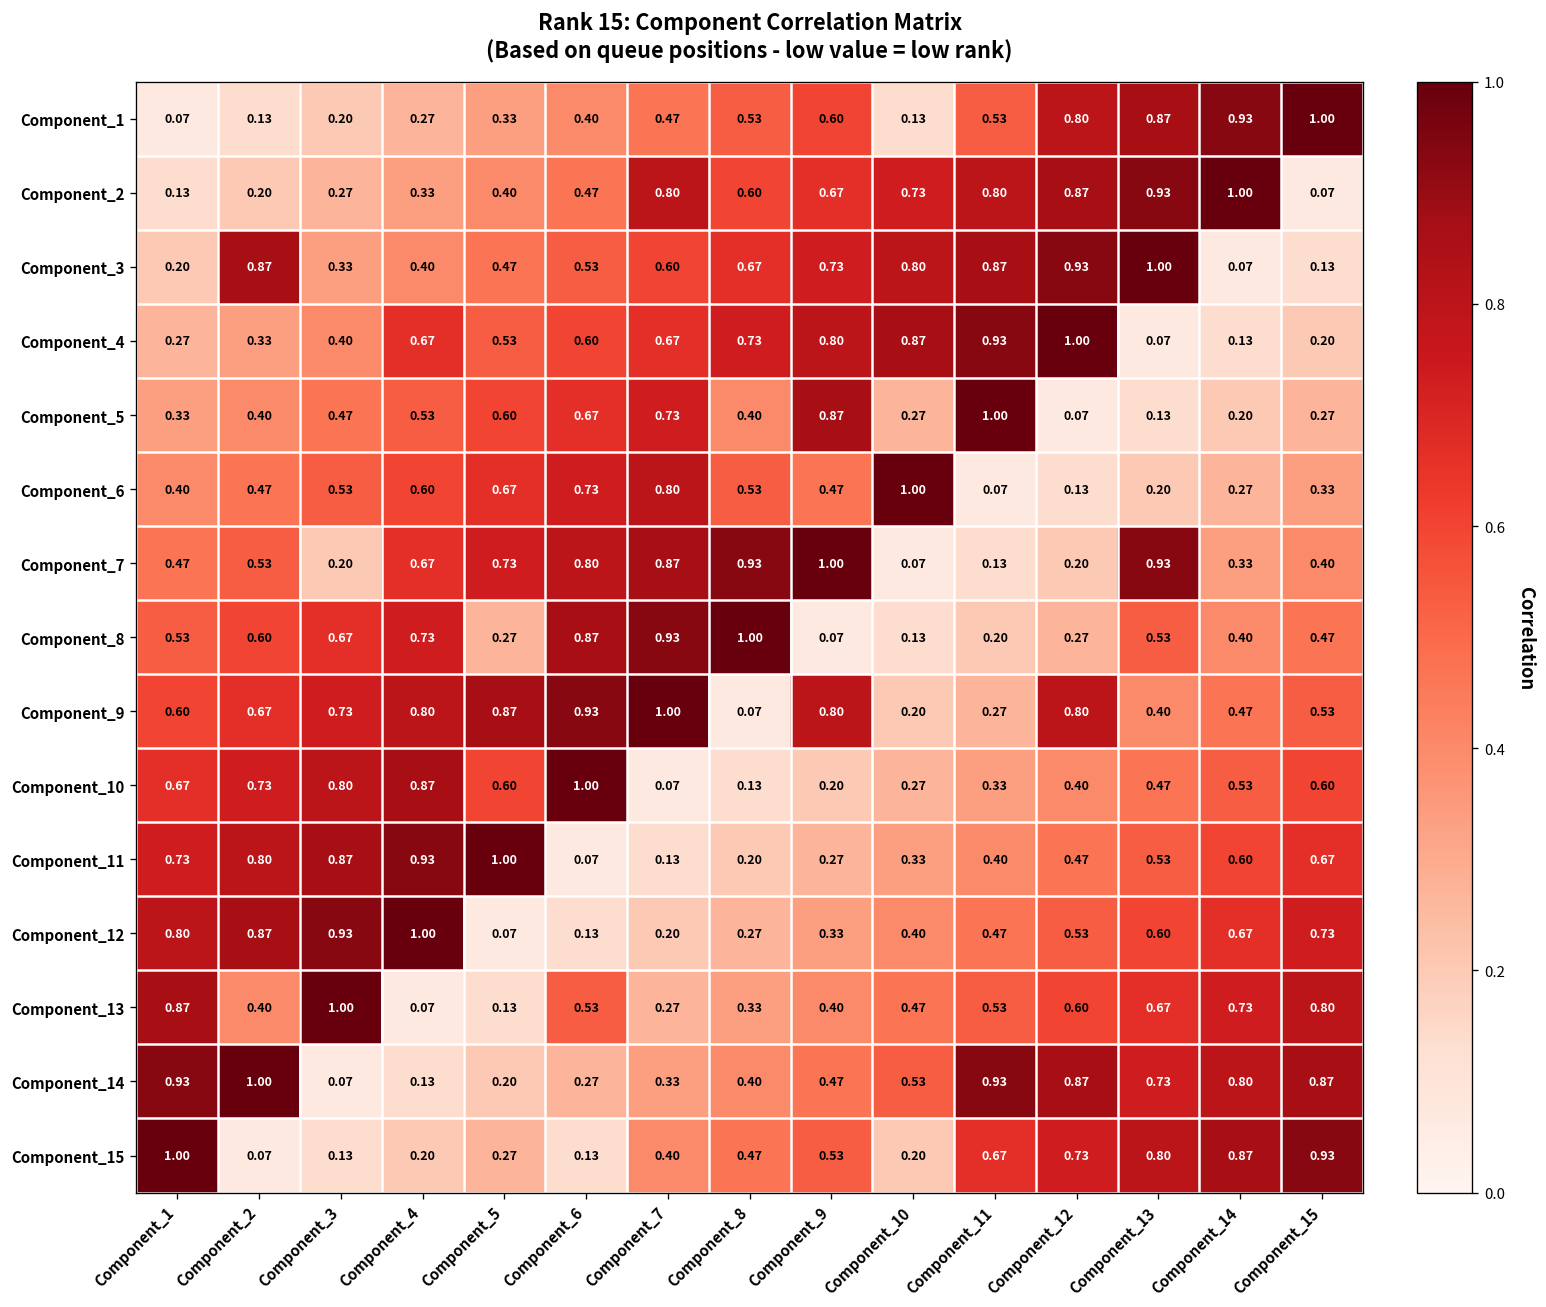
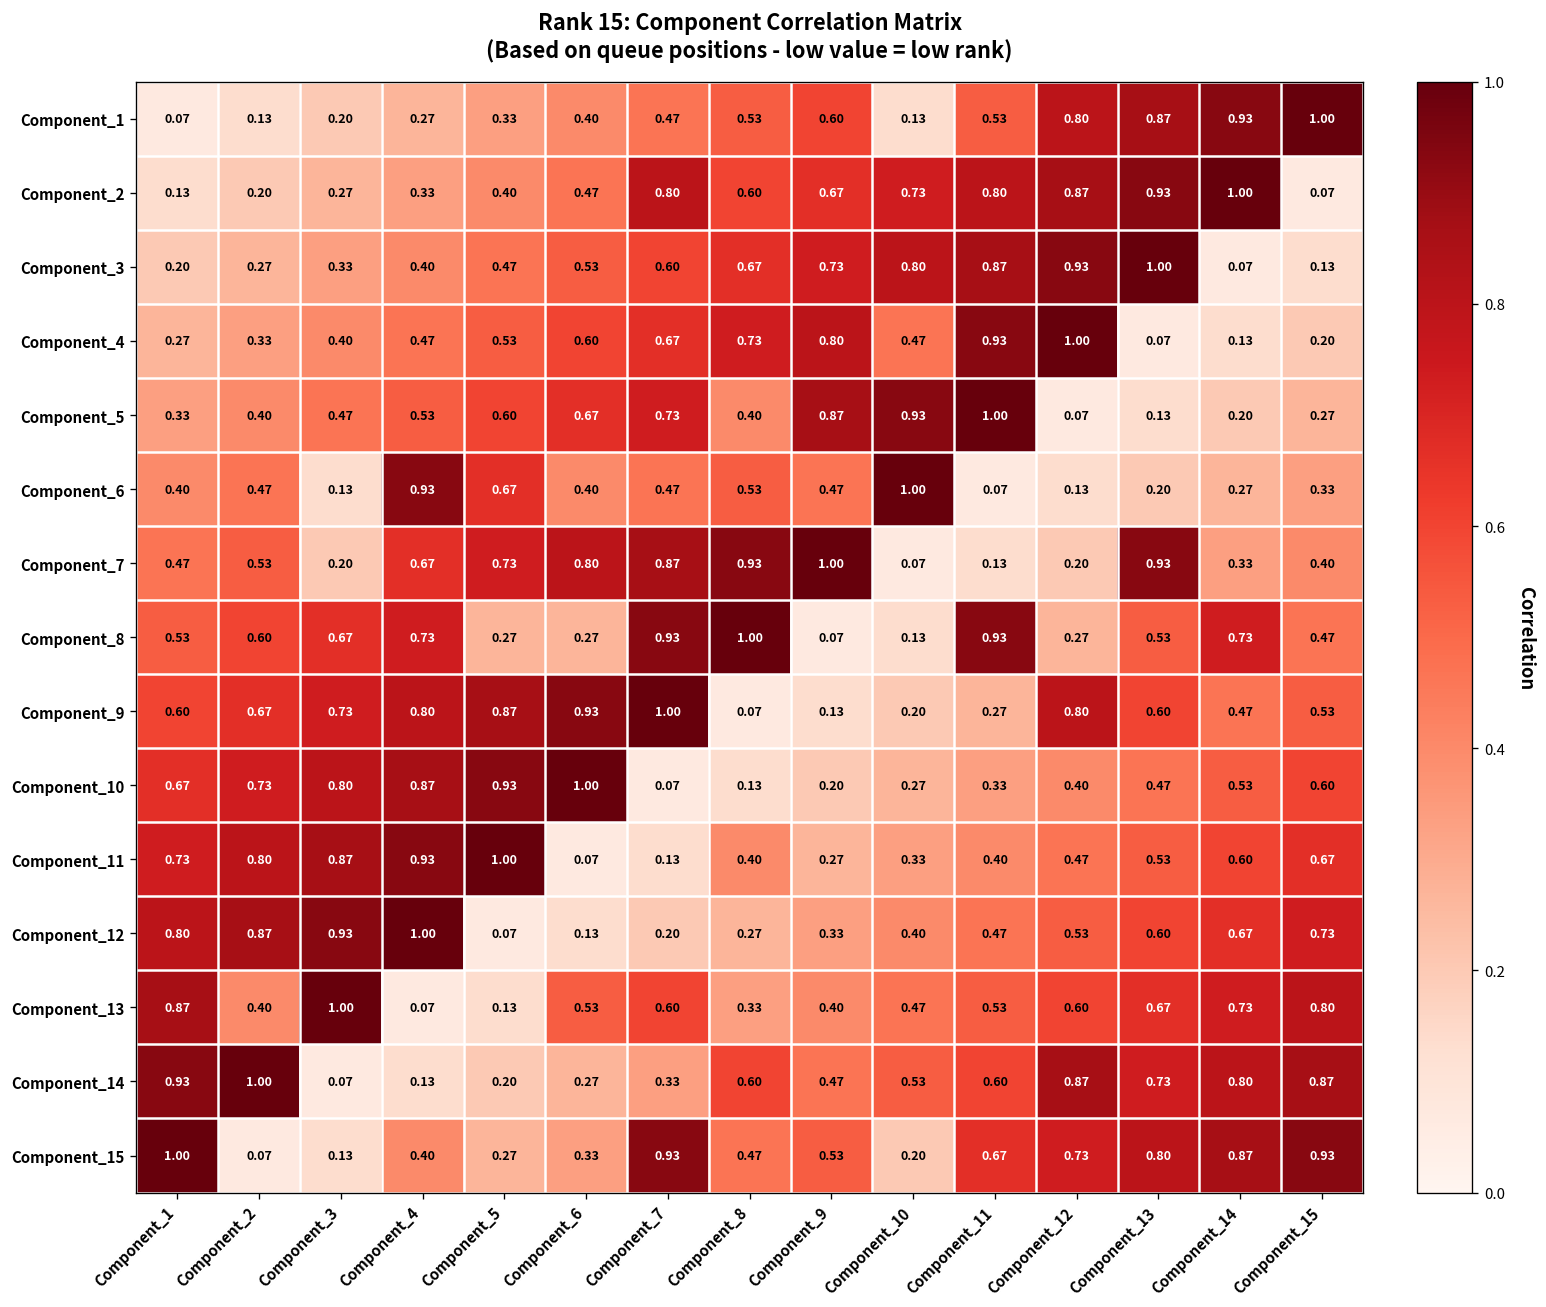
Component_3, Component_2: 0.87 -> 0.27
Component_4, Component_4: 0.67 -> 0.47
Component_4, Component_10: 0.87 -> 0.47
Component_5, Component_10: 0.27 -> 0.93
Component_6, Component_3: 0.53 -> 0.13
Component_6, Component_4: 0.60 -> 0.93
Component_6, Component_6: 0.73 -> 0.40
Component_6, Component_7: 0.80 -> 0.47
Component_8, Component_6: 0.87 -> 0.27
Component_8, Component_11: 0.20 -> 0.93
Component_8, Component_14: 0.40 -> 0.73
Component_9, Component_9: 0.80 -> 0.13
Component_9, Component_13: 0.40 -> 0.60
Component_10, Component_5: 0.60 -> 0.93
Component_11, Component_8: 0.20 -> 0.40
Component_13, Component_7: 0.27 -> 0.60
Component_14, Component_8: 0.40 -> 0.60
Component_14, Component_11: 0.93 -> 0.60
Component_15, Component_4: 0.20 -> 0.40
Component_15, Component_6: 0.13 -> 0.33
Component_15, Component_7: 0.40 -> 0.93
